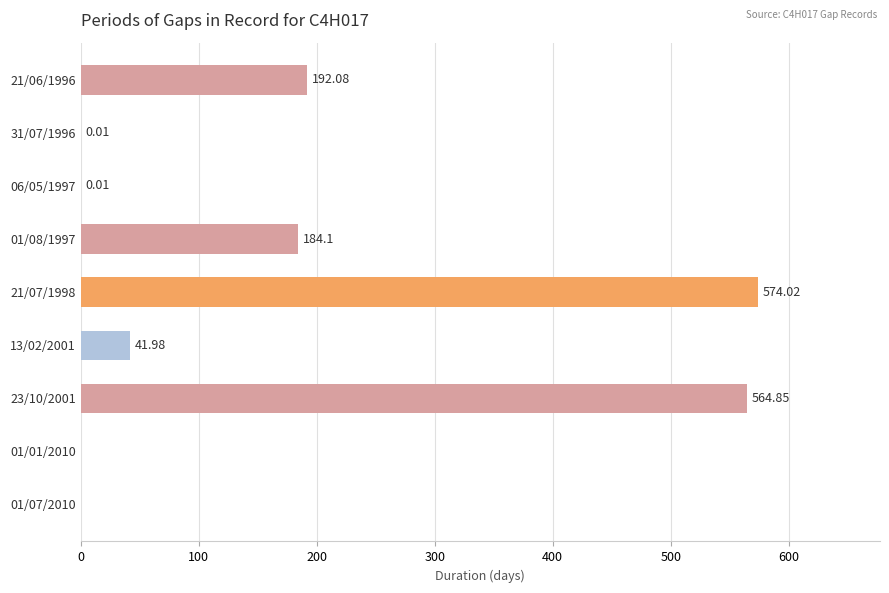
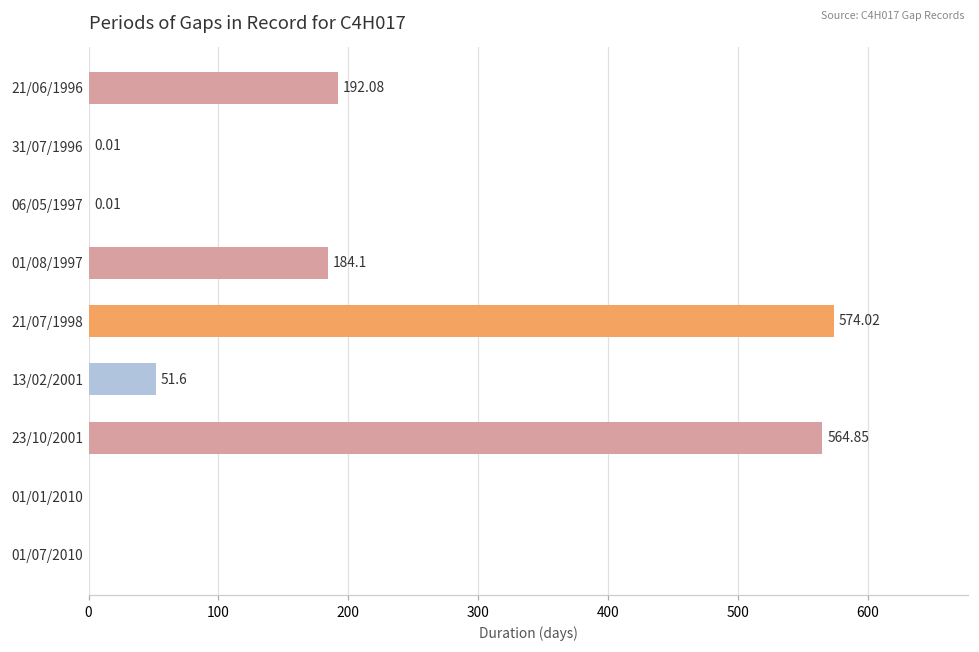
13/02/2001: 41.98 -> 51.6
